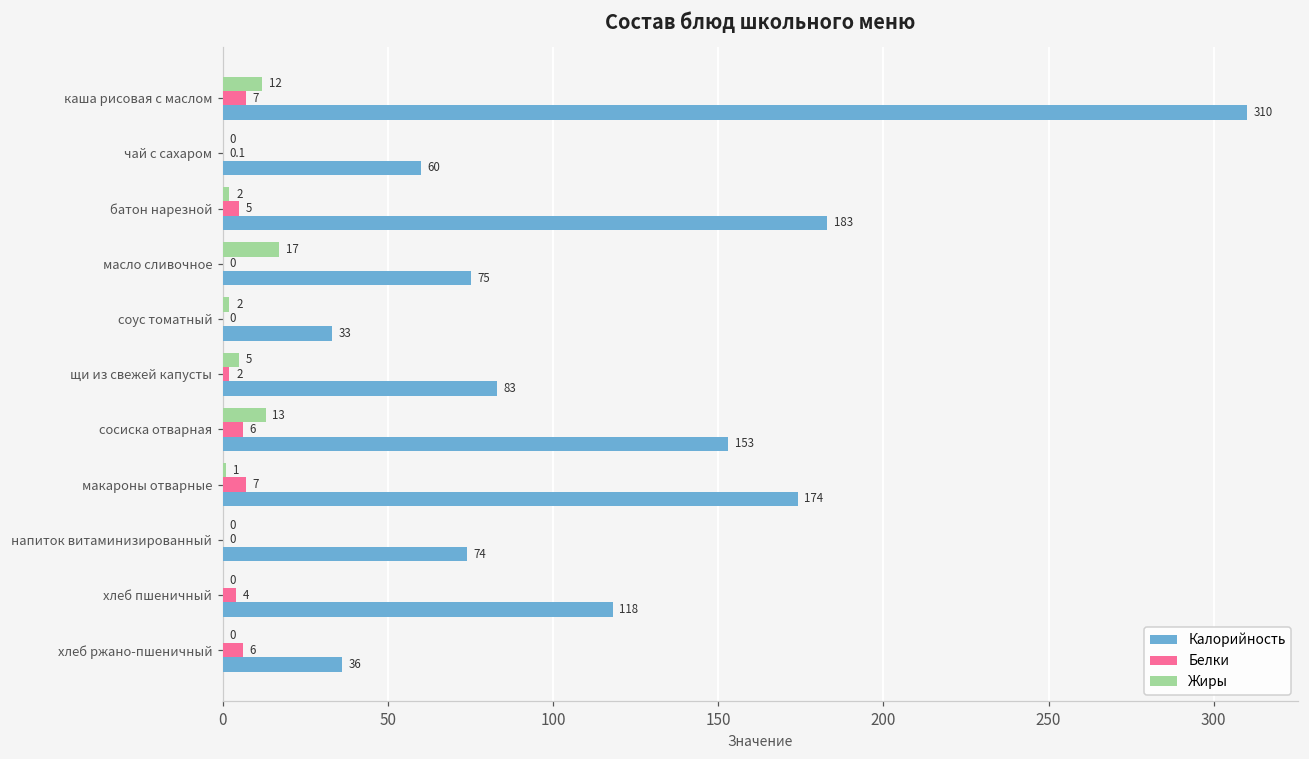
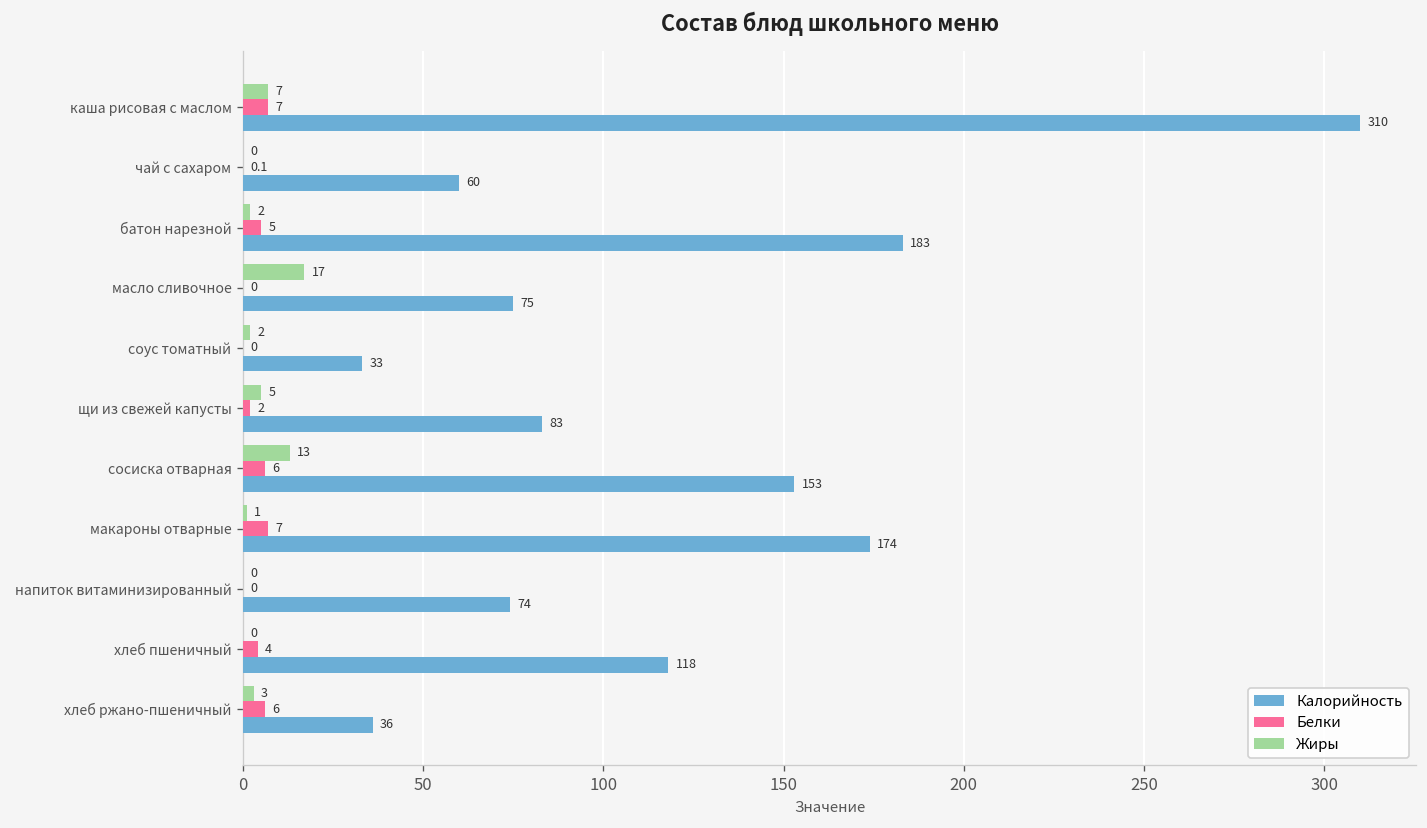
Жиры, каша рисовая с маслом: 12 -> 7
Жиры, хлеб ржано-пшеничный: 0 -> 3
